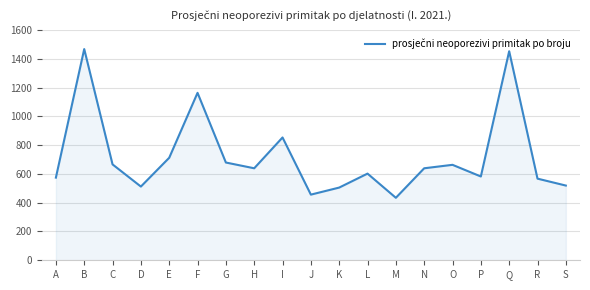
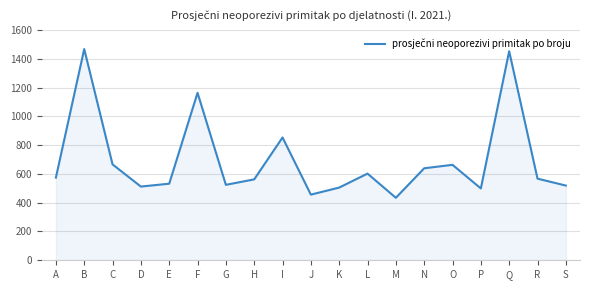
E: 710 -> 530
G: 680 -> 520
H: 640 -> 560
P: 580 -> 500
